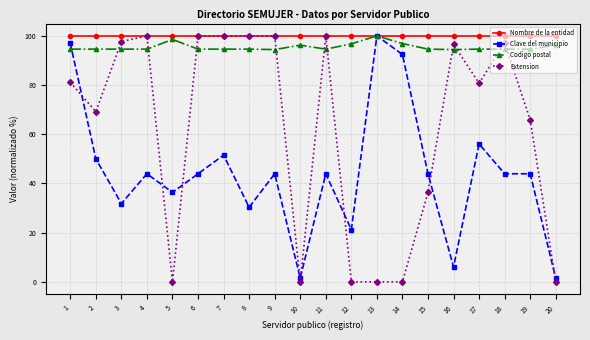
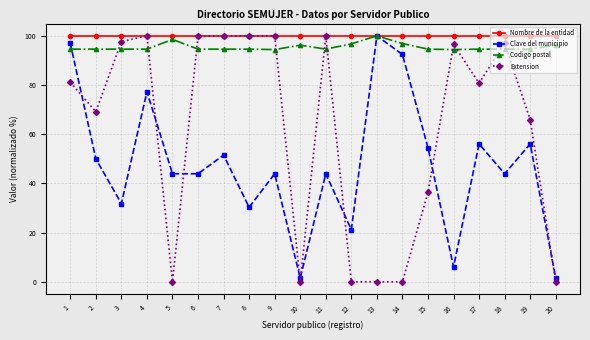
Clave del municipio, 4: 44 -> 77
Clave del municipio, 5: 36 -> 44
Clave del municipio, 15: 44 -> 55
Clave del municipio, 19: 44 -> 56
